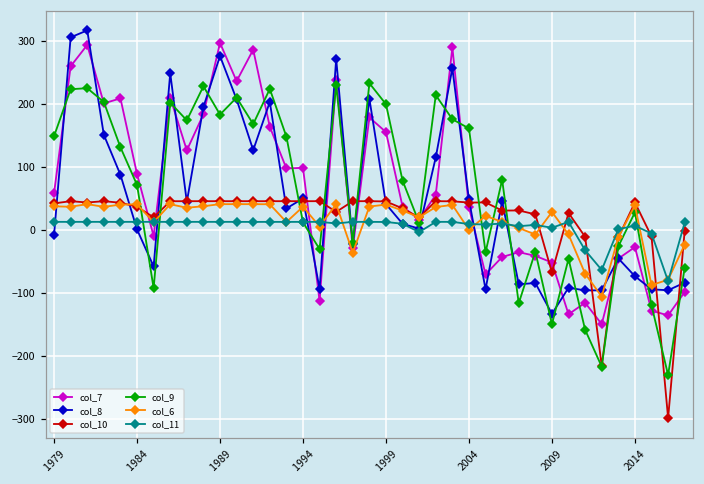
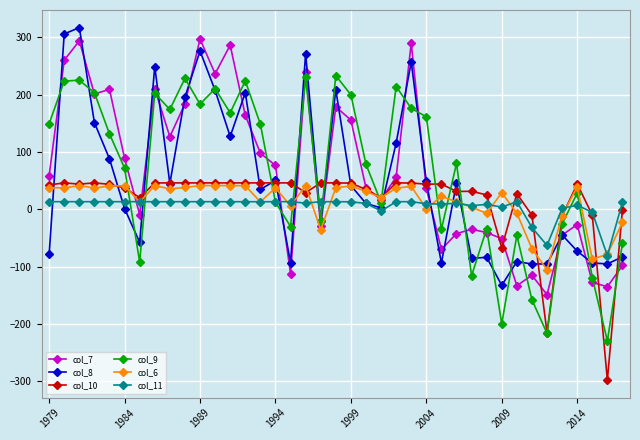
col_8, 1979: -10 -> -80
col_7, 1994: 100 -> 80
col_9, 2009: -150 -> -200
